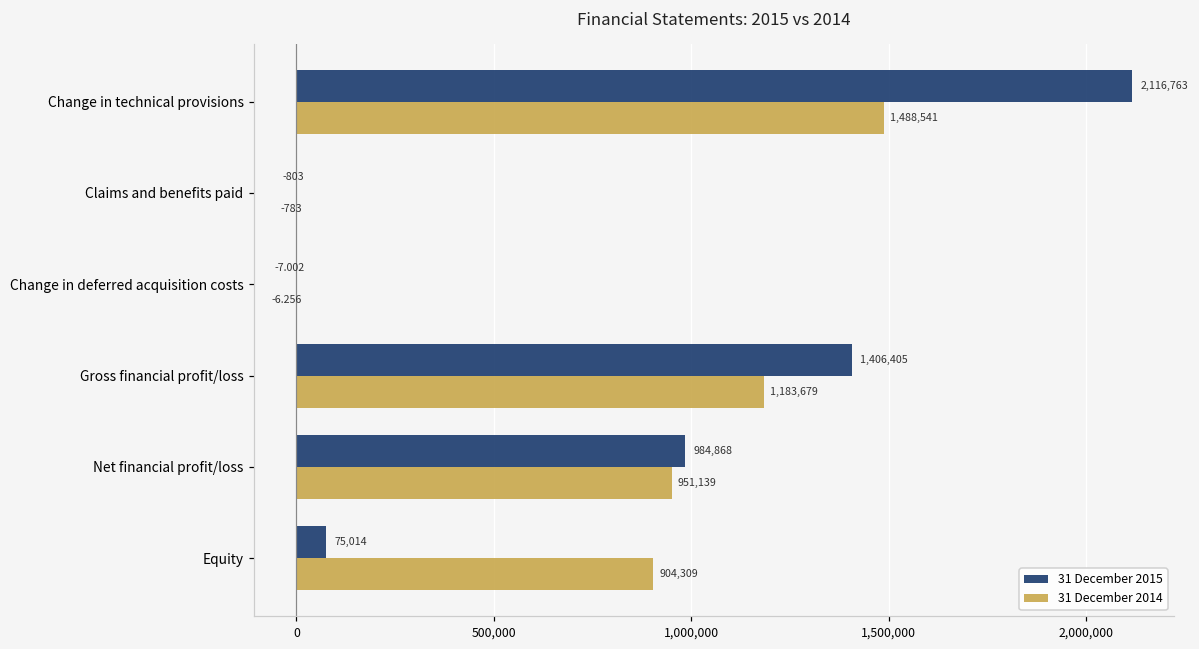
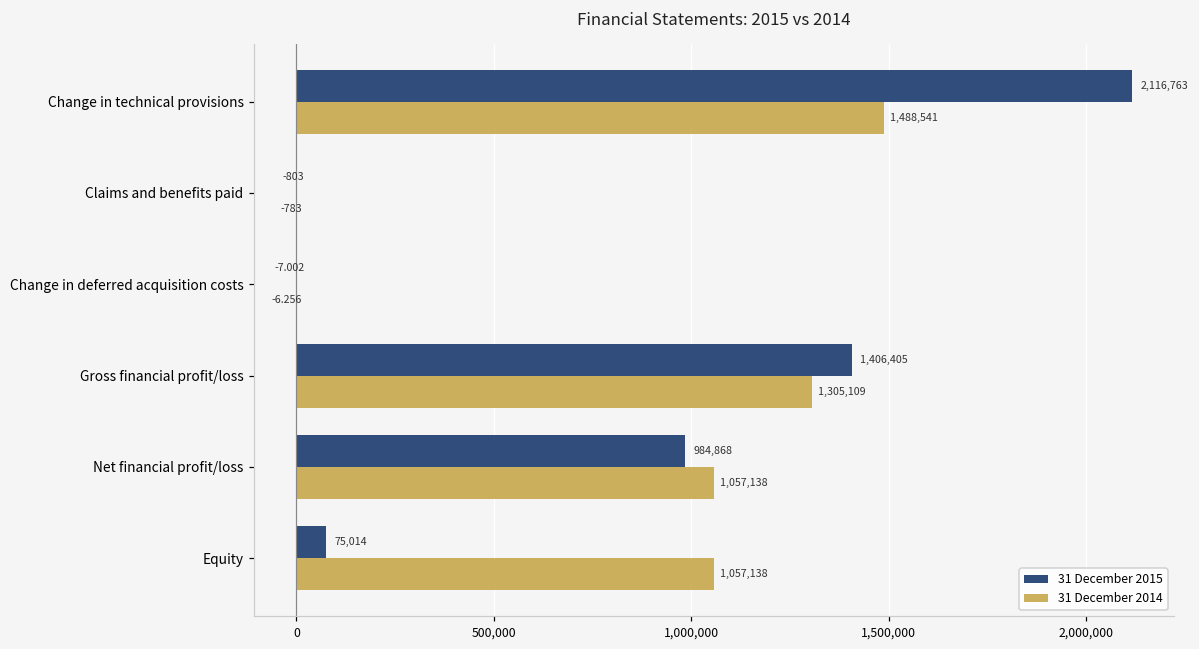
31 December 2014, Gross financial profit/loss: 1,183,679 -> 1,305,109
31 December 2014, Net financial profit/loss: 951,139 -> 1,057,138
31 December 2014, Equity: 904,309 -> 1,057,138
